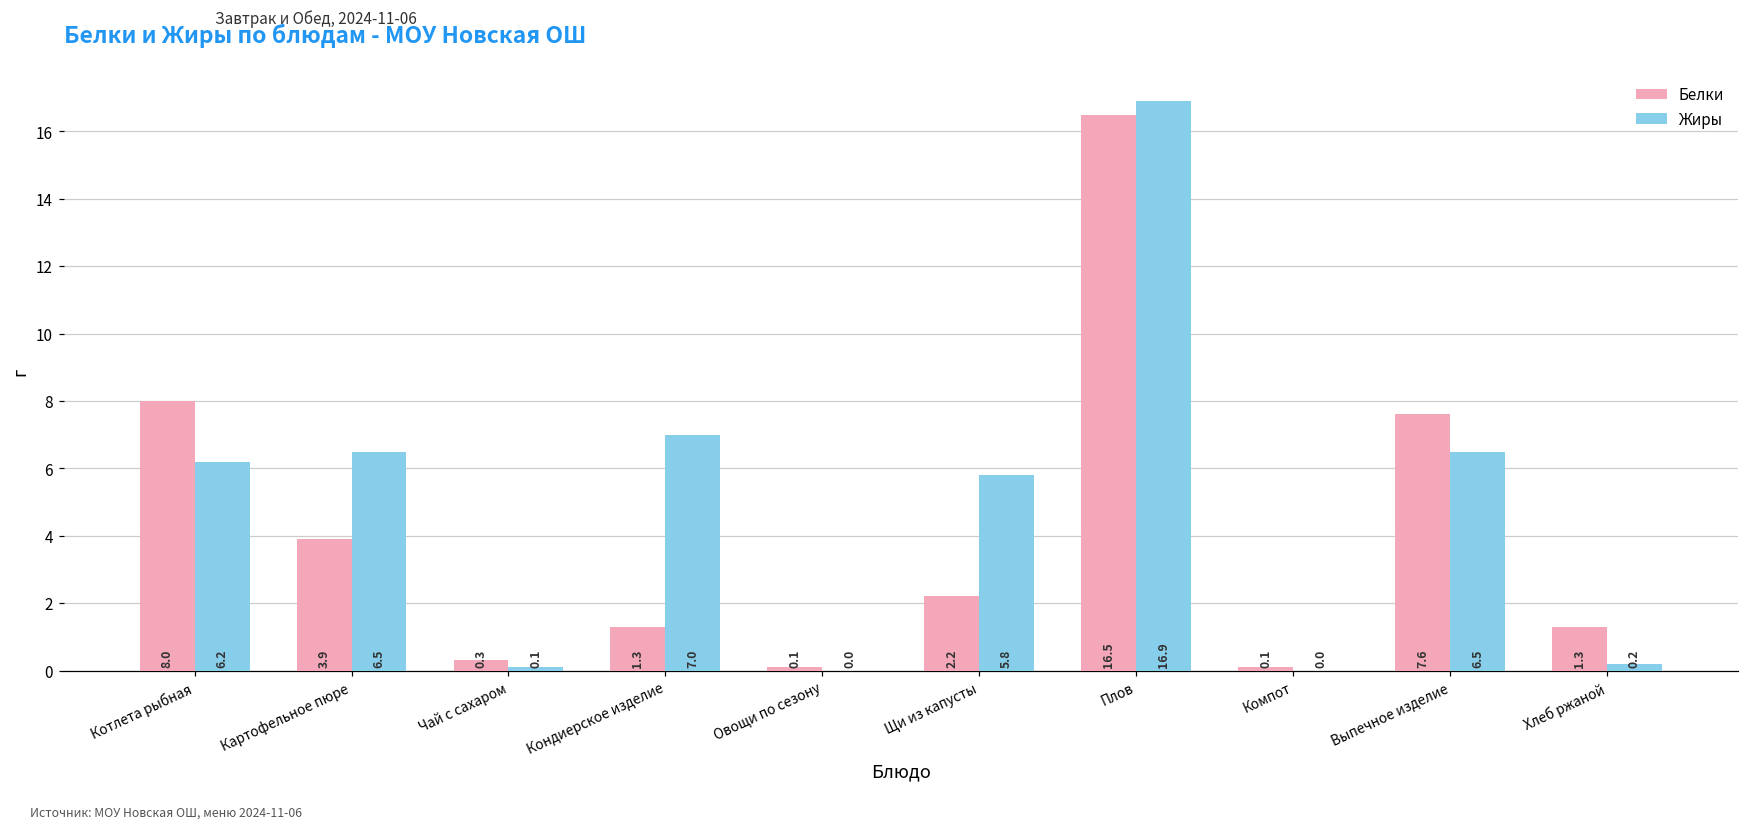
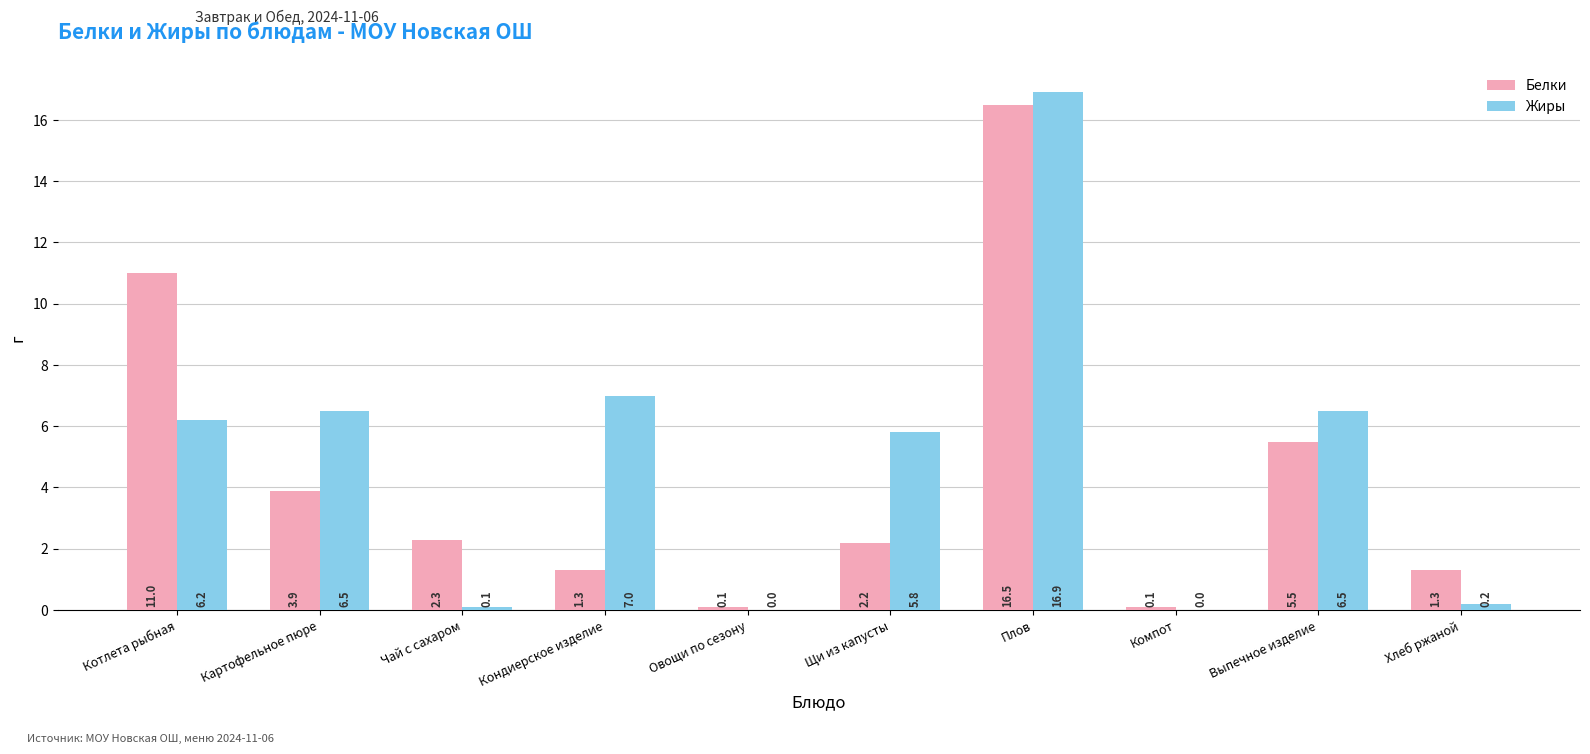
Белки, Котлета рыбная: 8.0 -> 11.0
Белки, Чай с сахаром: 0.3 -> 2.3
Белки, Выпечное изделие: 7.6 -> 5.5
